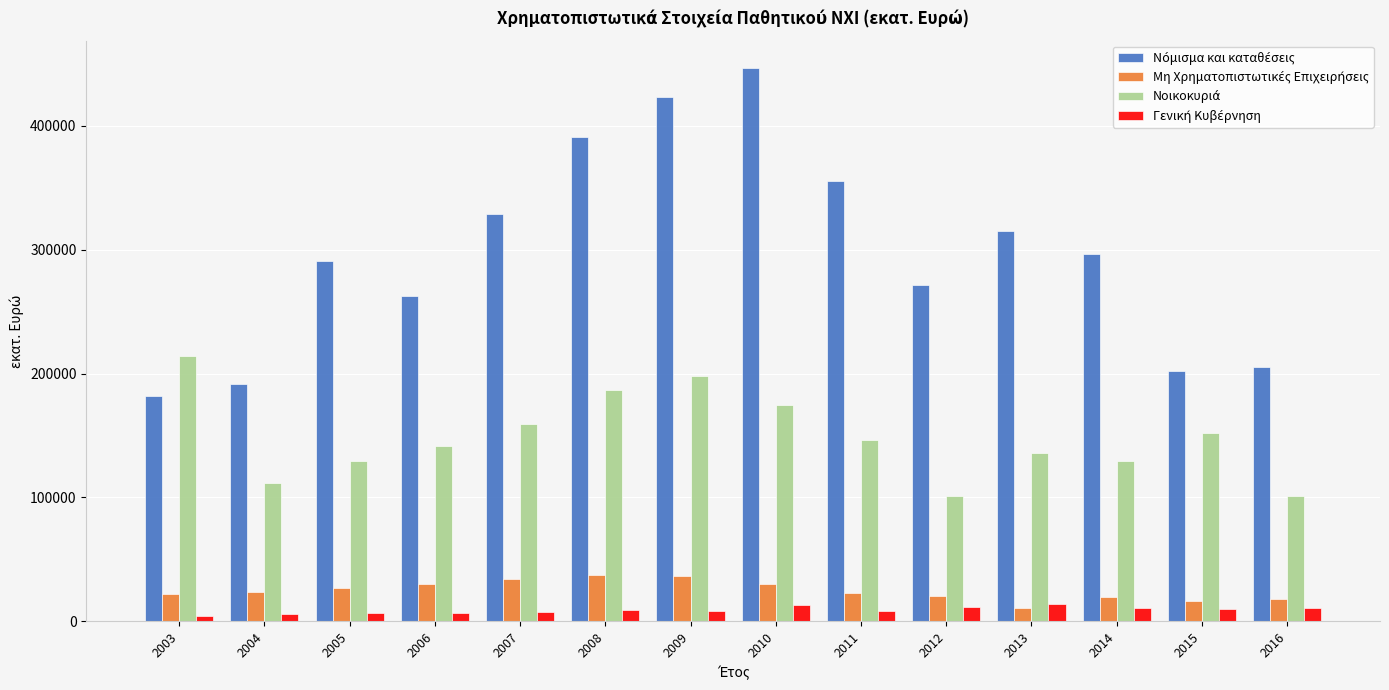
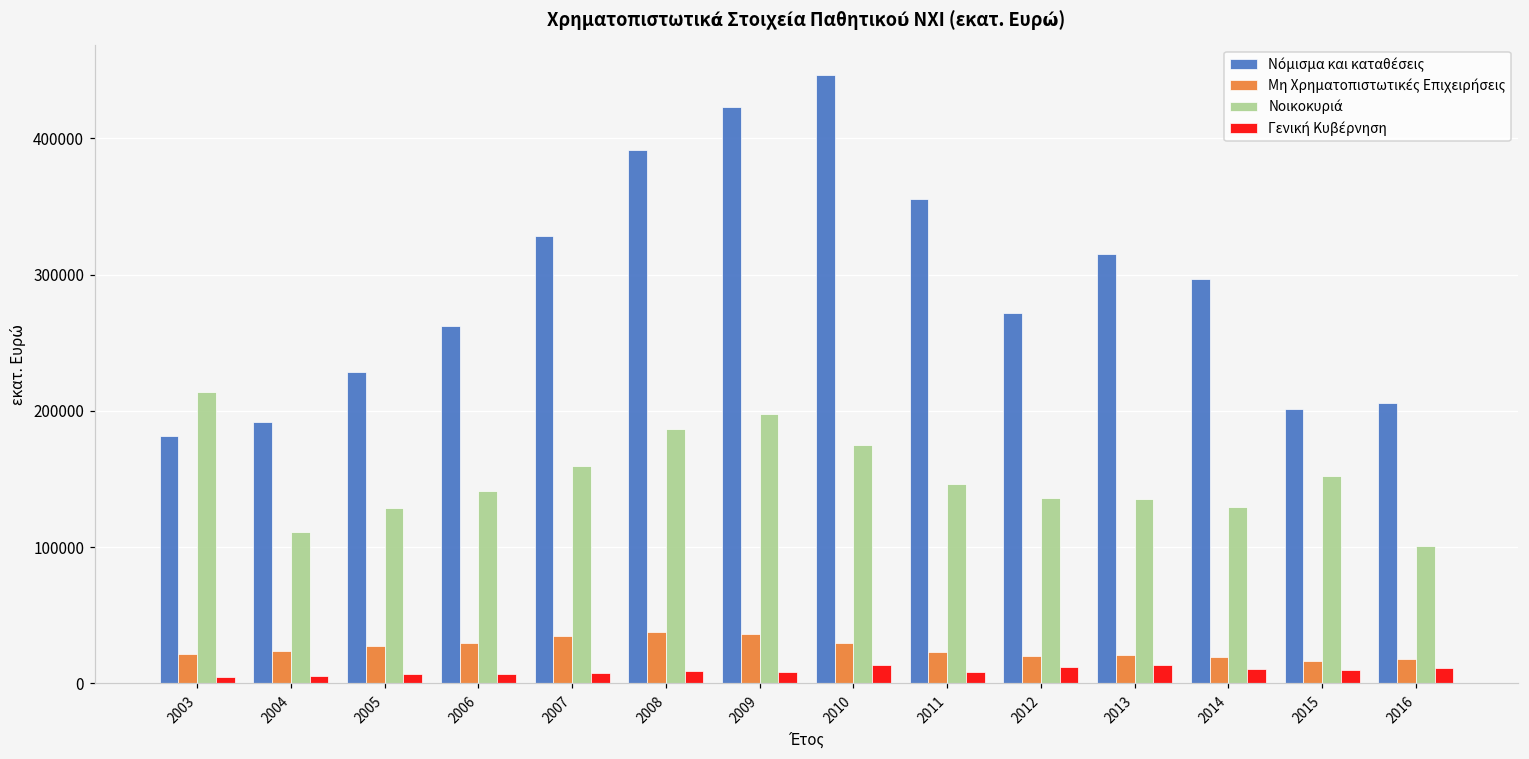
Νόμισμα και καταθέσεις, 2005: 290000 -> 228000
Νοικοκυριά, 2012: 102000 -> 136000
Μη Χρηματοπιστωτικές Επιχειρήσεις, 2013: 10000 -> 21000
